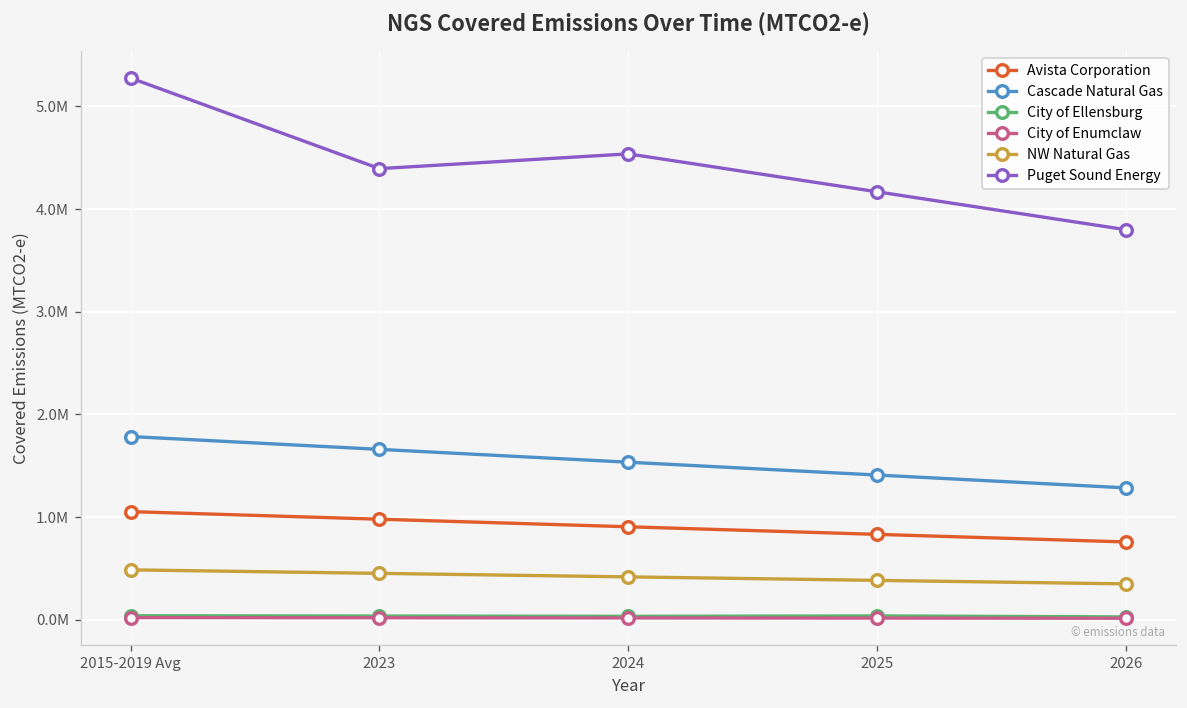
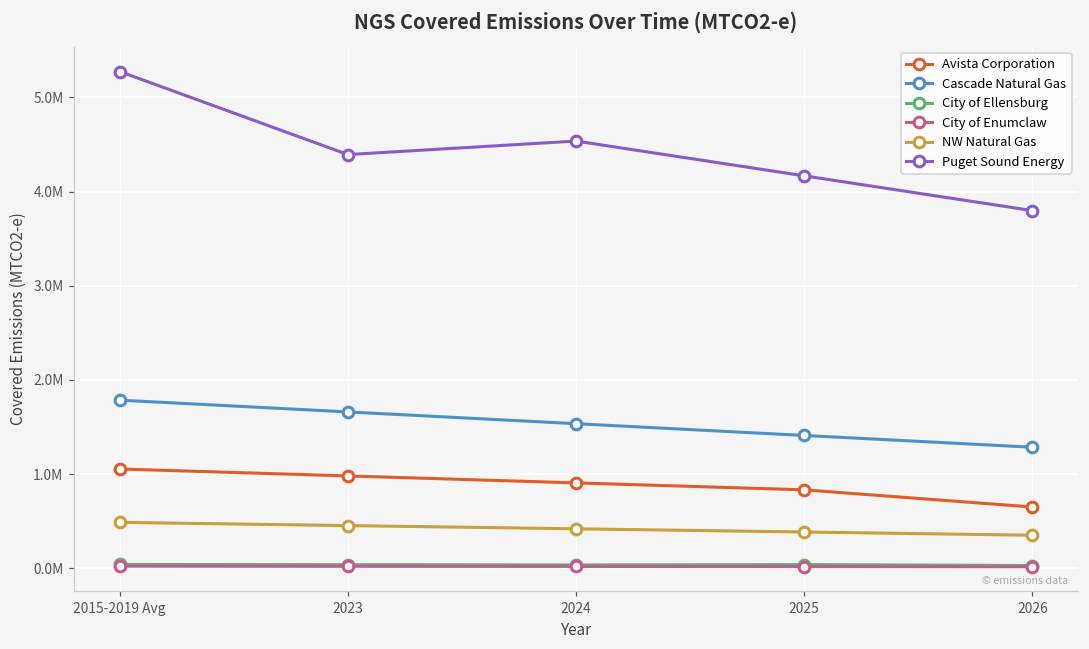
Avista Corporation, 2026: 800000 -> 700000
